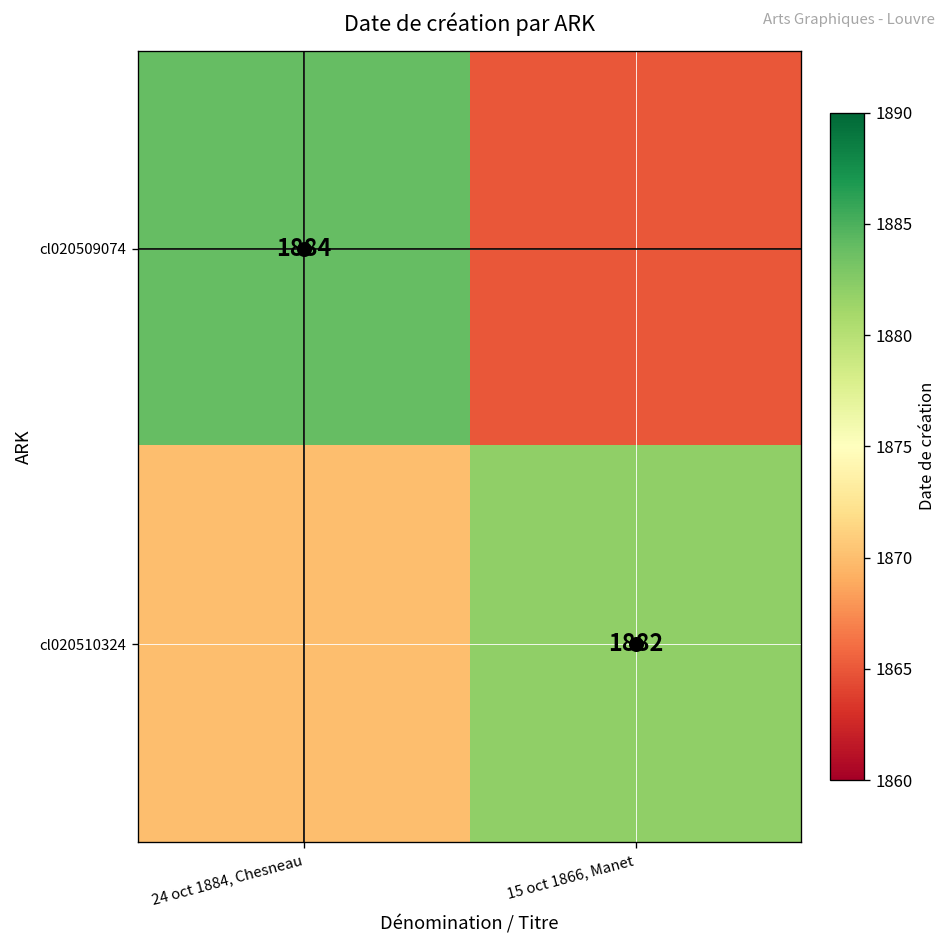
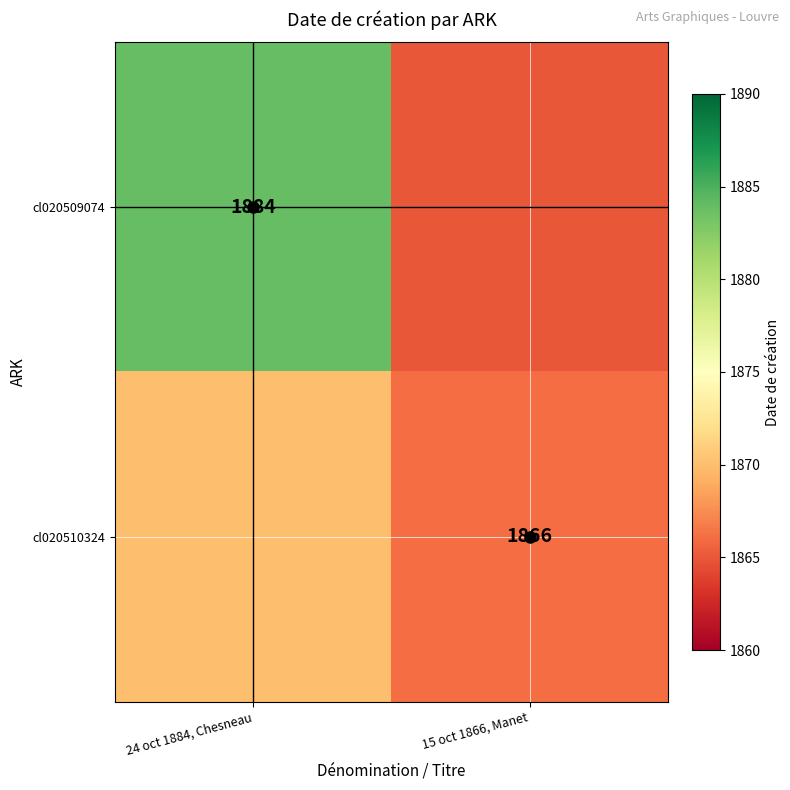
cl020510324, 15 oct 1866, Manet: 1882 -> 1866
